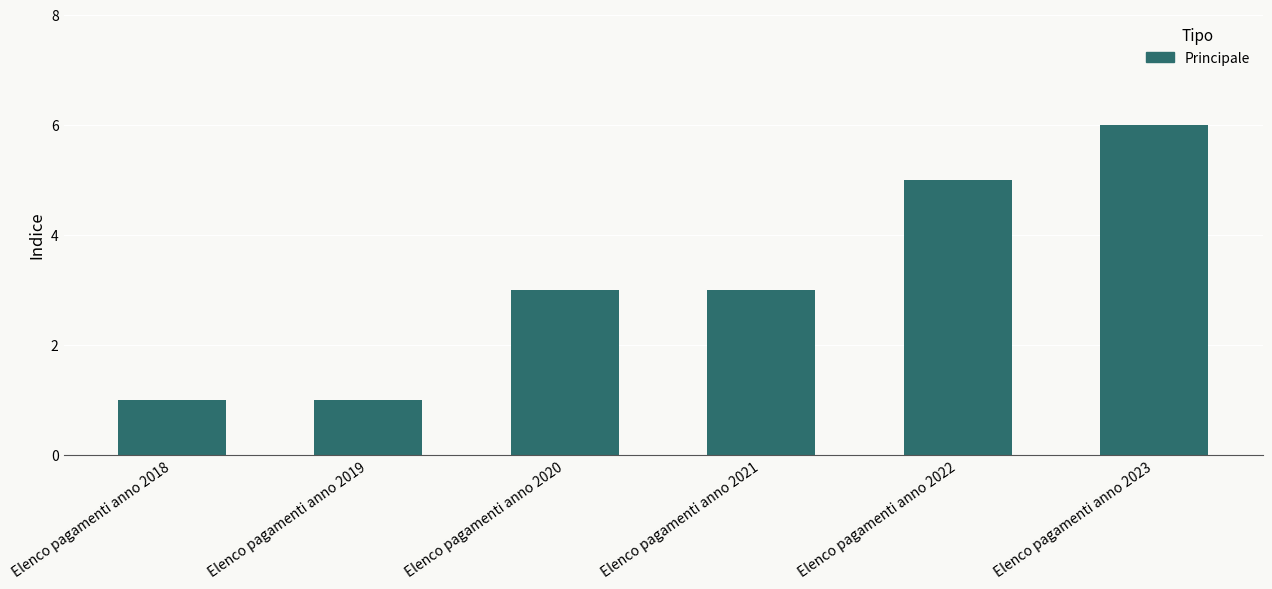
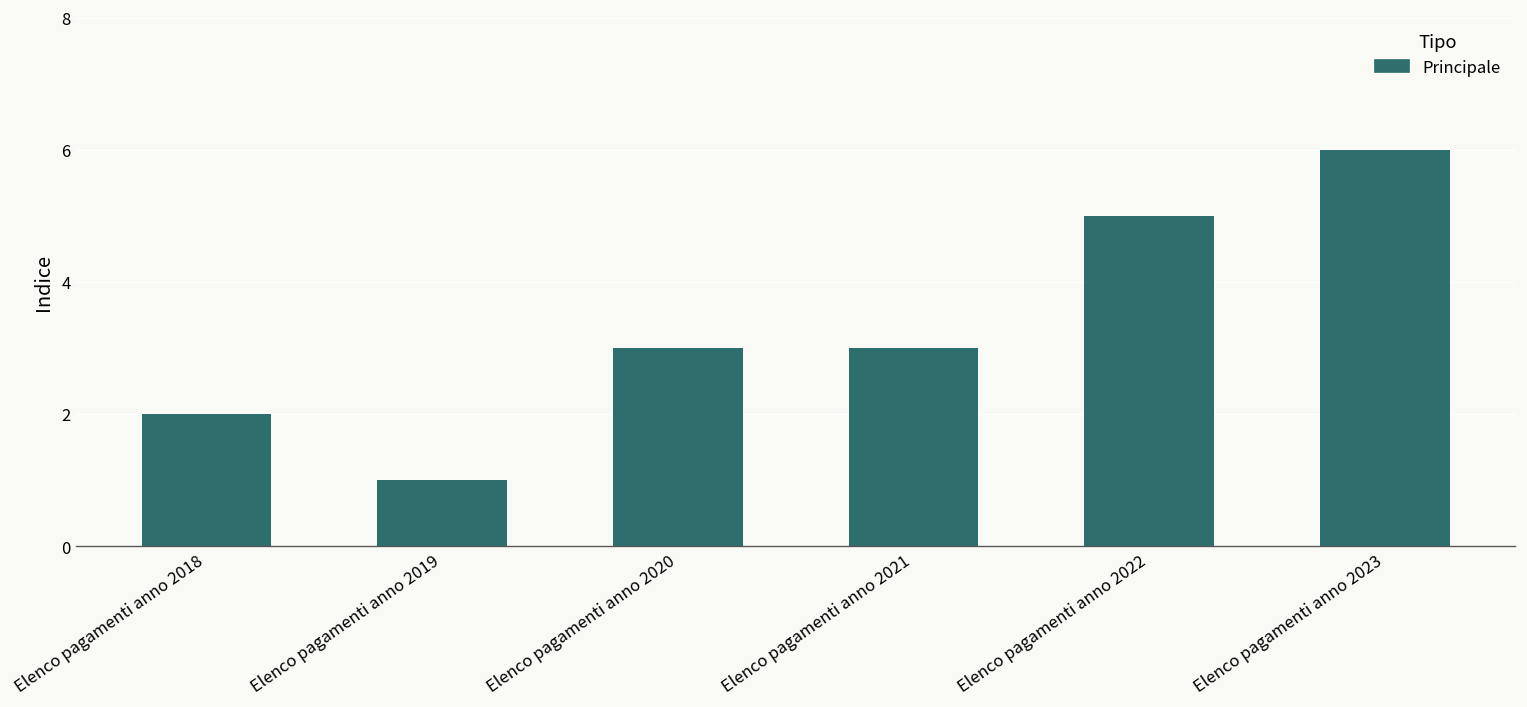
Elenco pagamenti anno 2018: 1 -> 2
